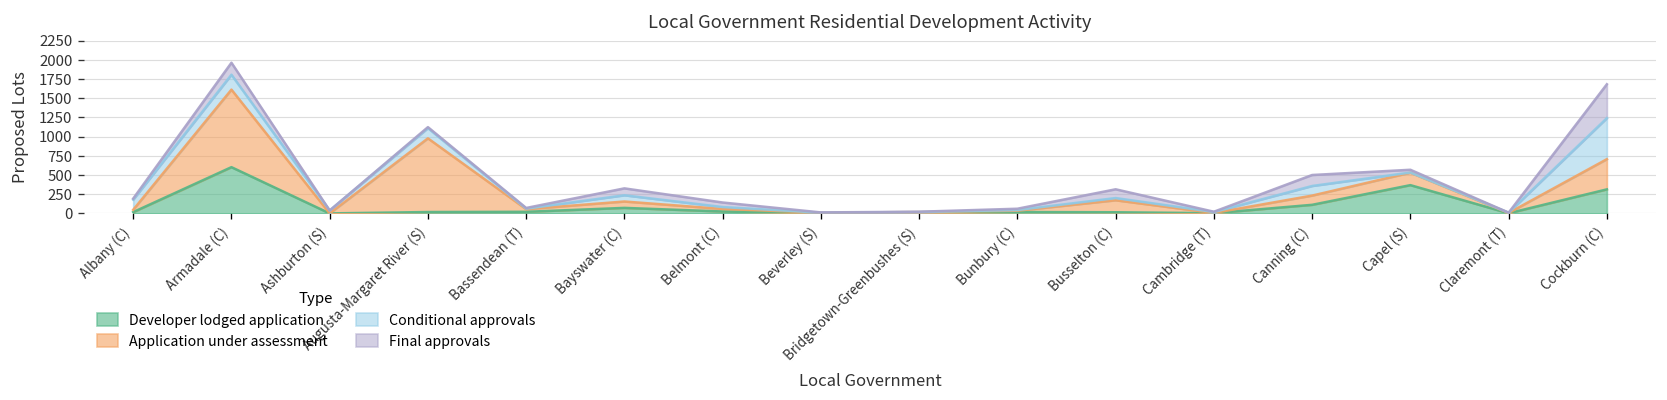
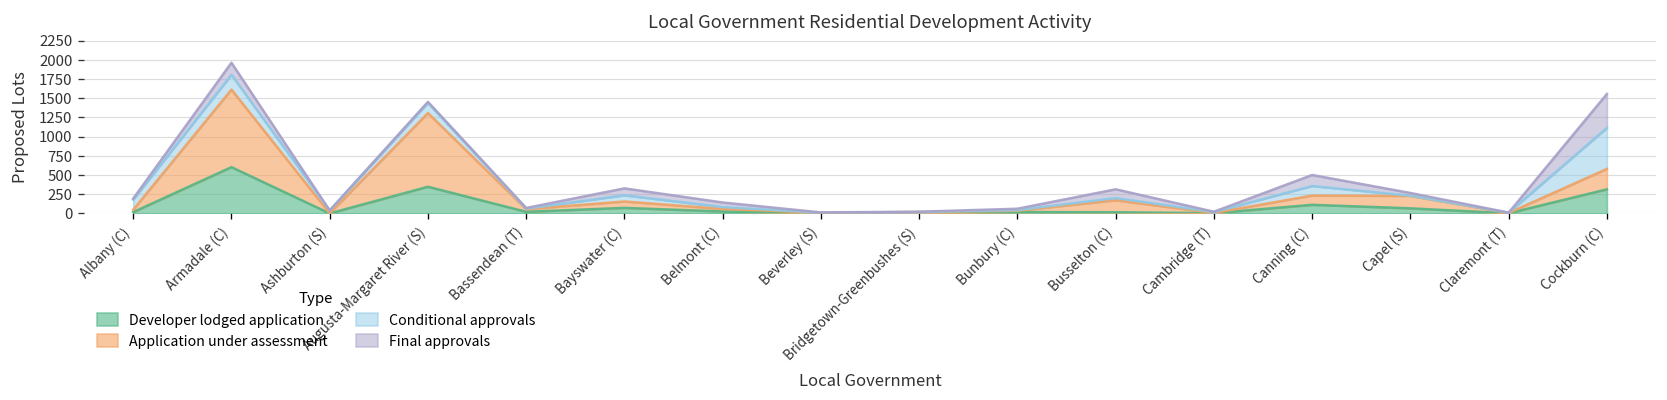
Developer lodged application, Augusta-Margaret River (S): 0 -> 300
Developer lodged application, Capel (S): 400 -> 100
Application under assessment, Cockburn (C): 400 -> 300
